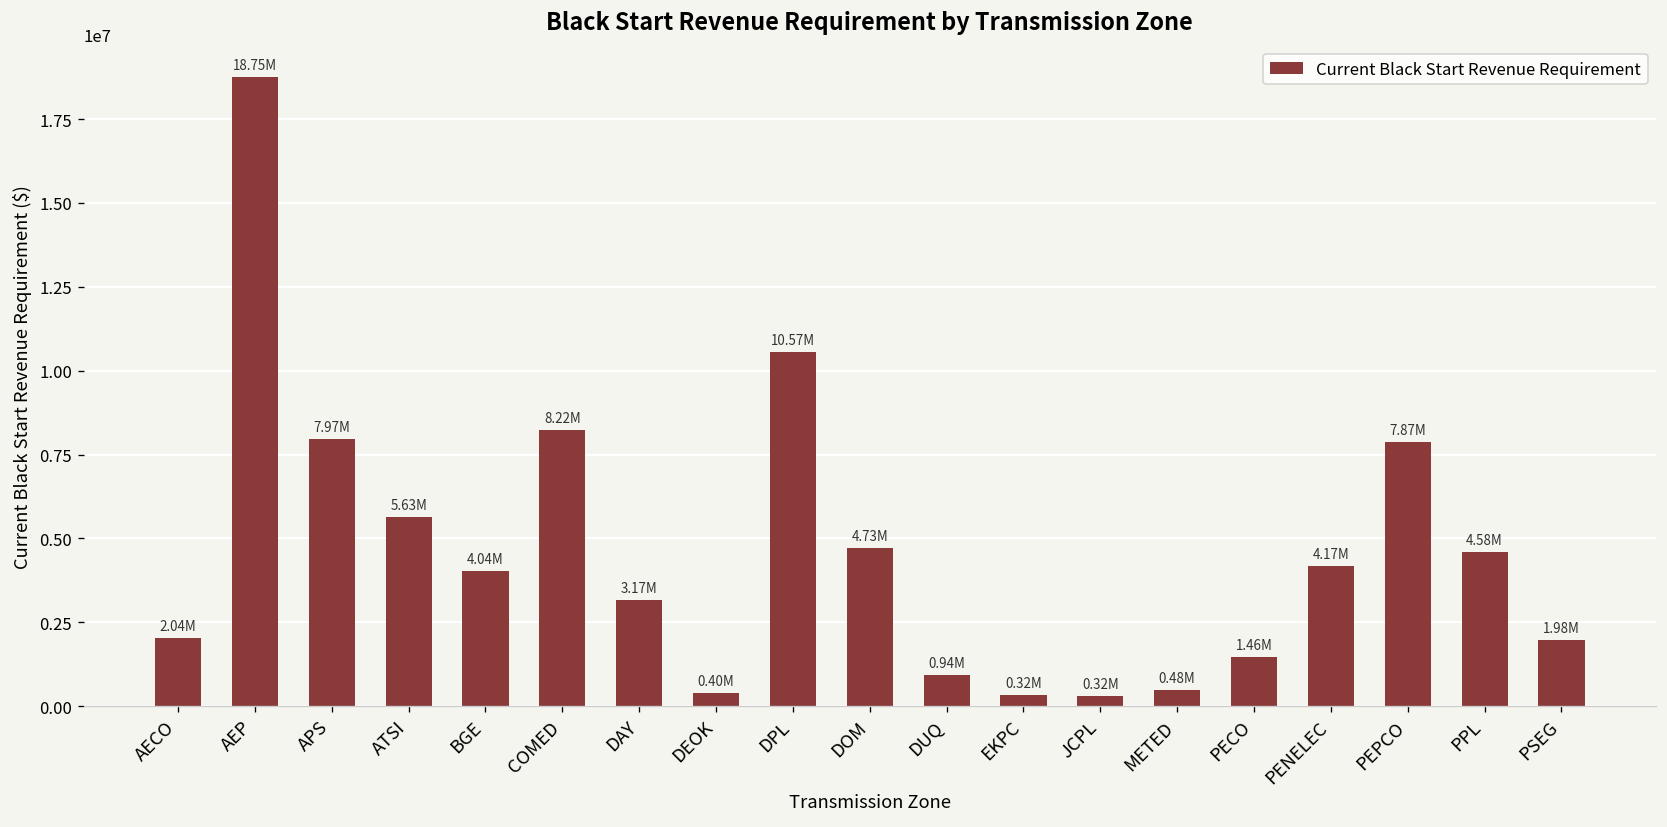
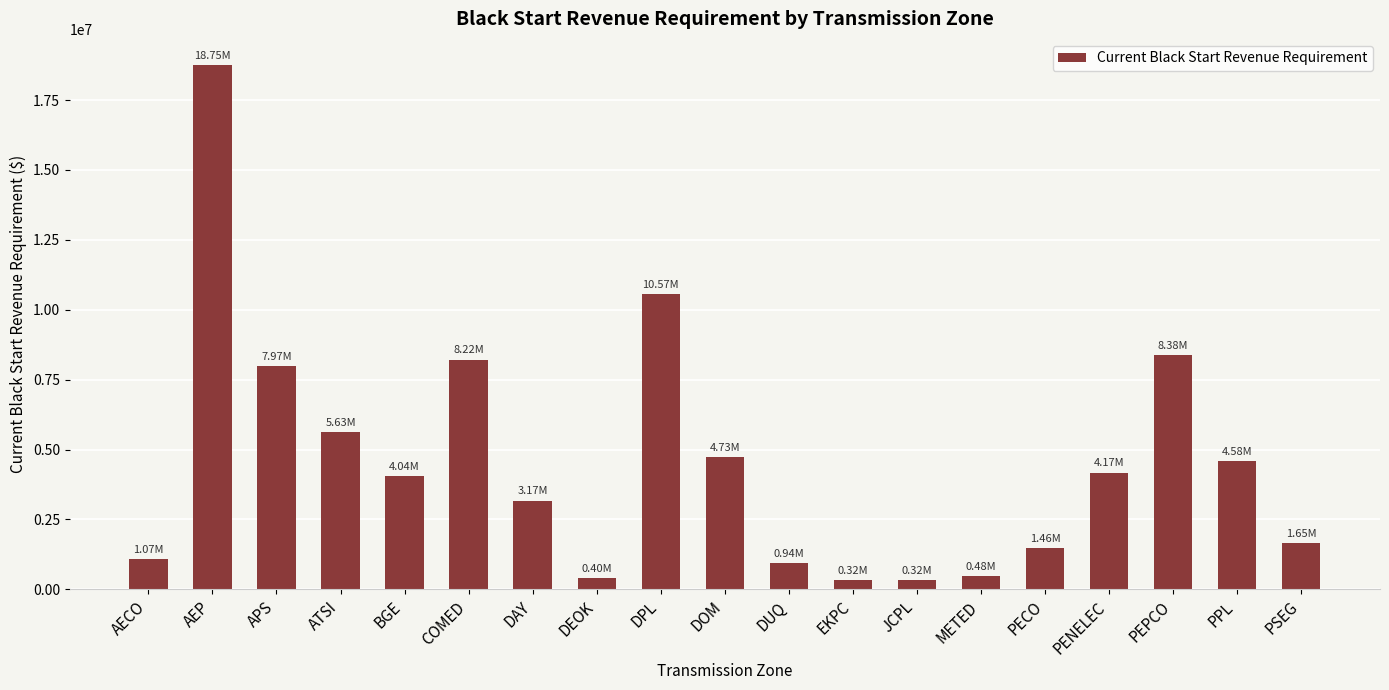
AECO: 2.04M -> 1.07M
PEPCO: 7.87M -> 8.38M
PSEG: 1.98M -> 1.65M
